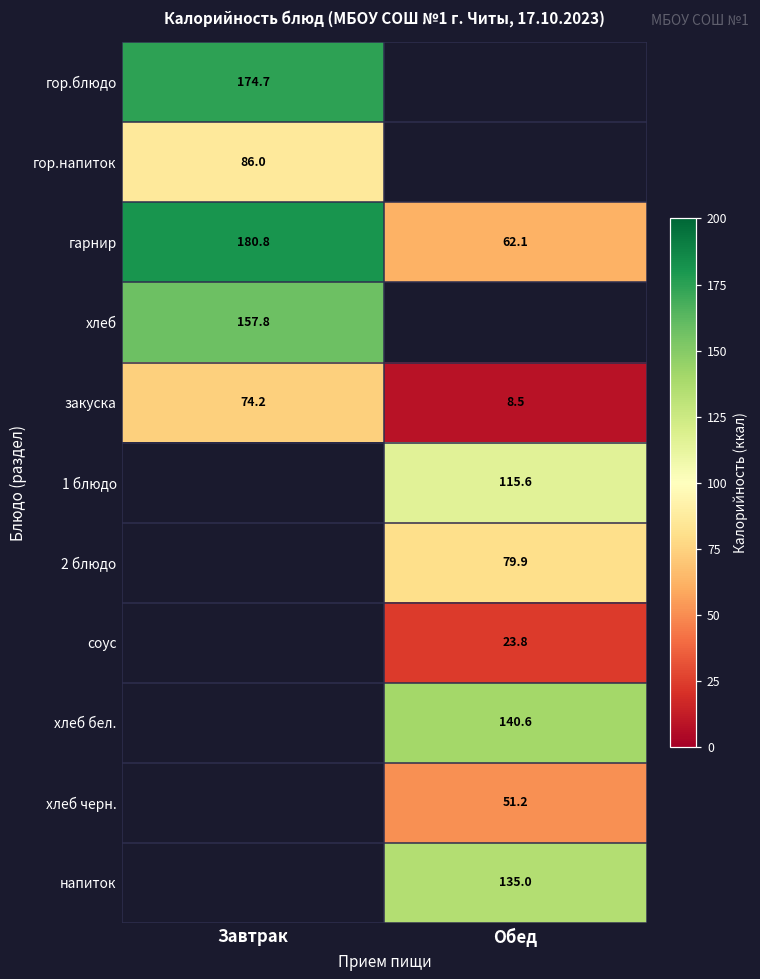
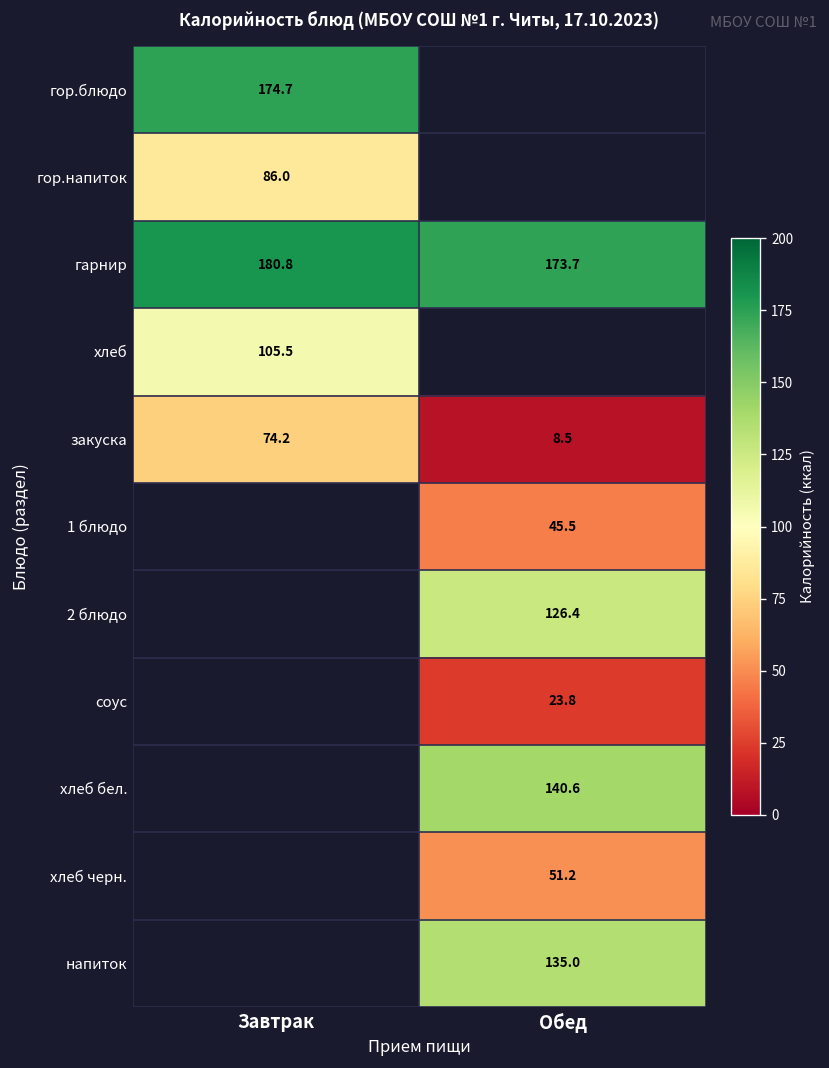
гарнир, Обед: 62.1 -> 173.7
хлеб, Завтрак: 157.8 -> 105.5
1 блюдо, Обед: 115.6 -> 45.5
2 блюдо, Обед: 79.9 -> 126.4
